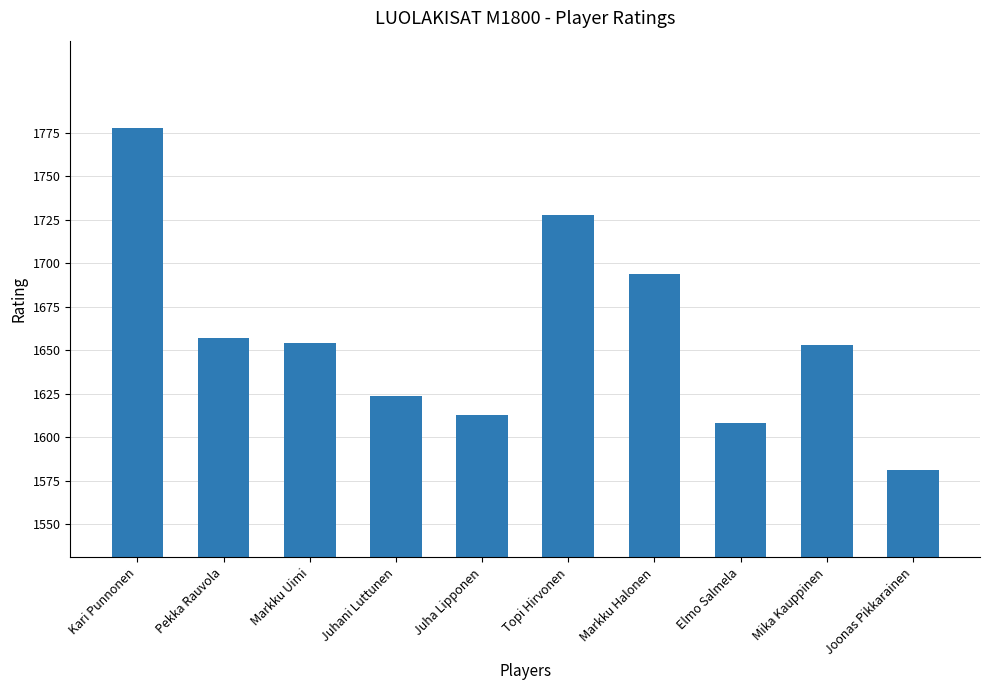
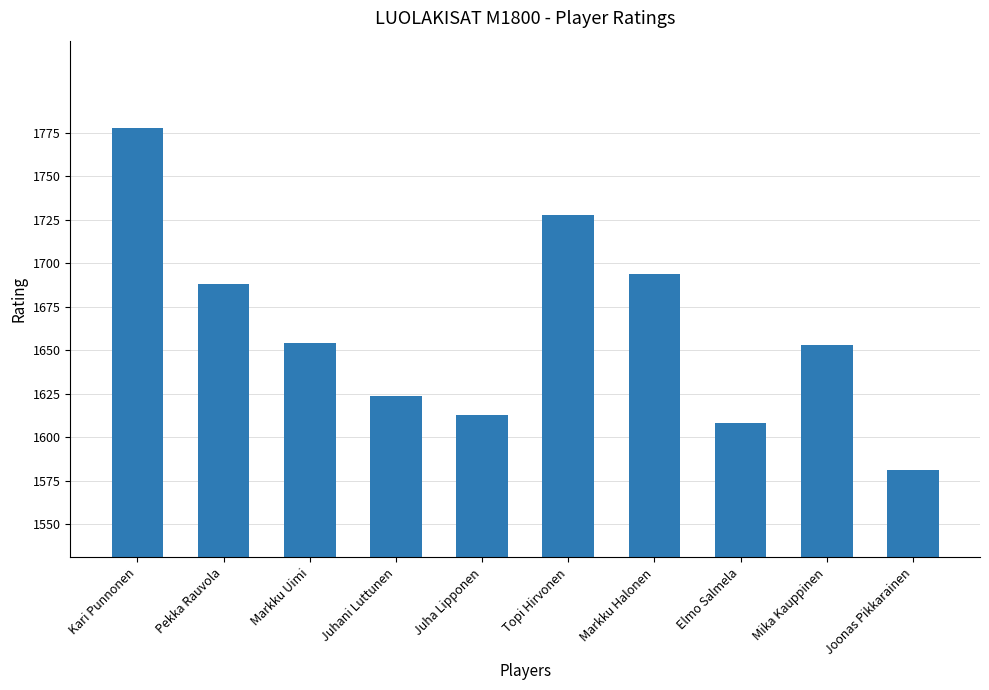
Pekka Rauvola: 1657 -> 1688
